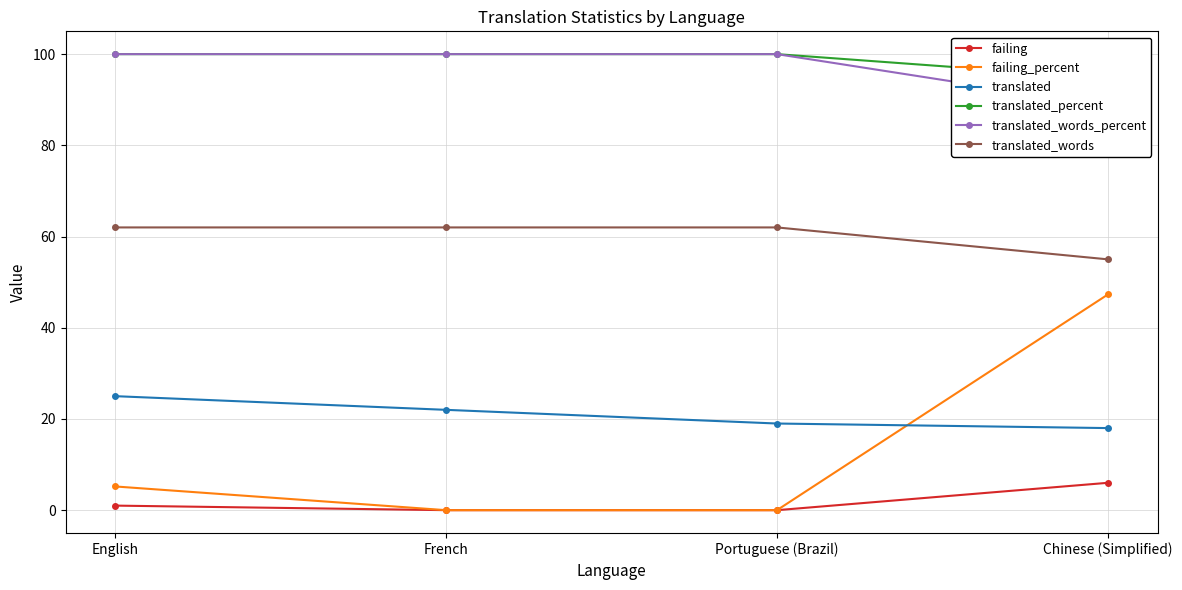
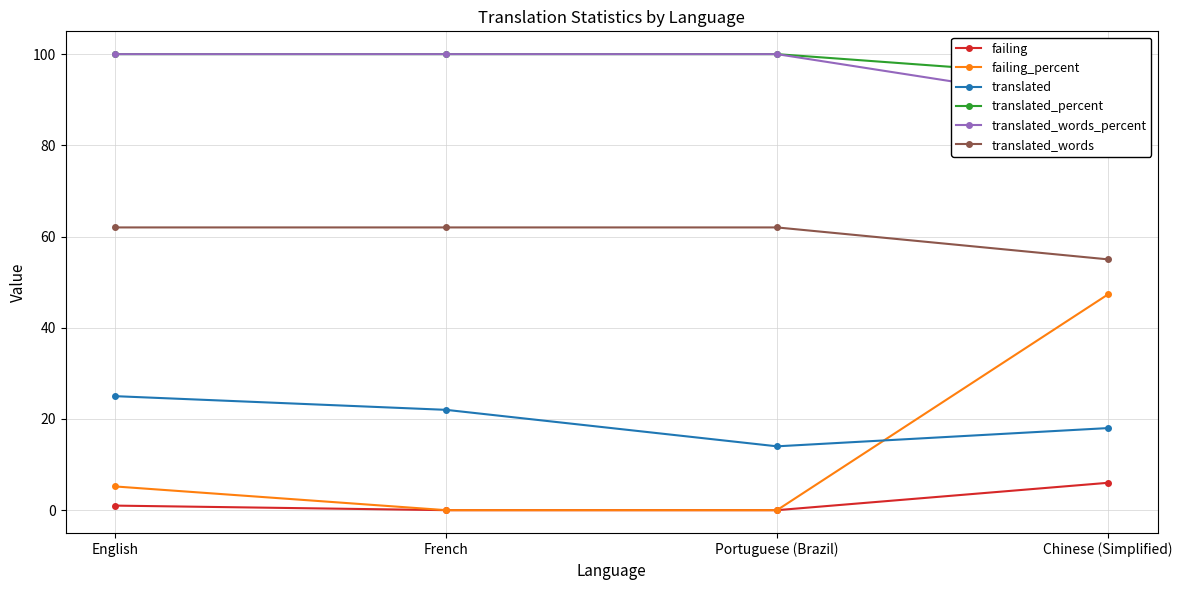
translated, Portuguese (Brazil): 19 -> 14
